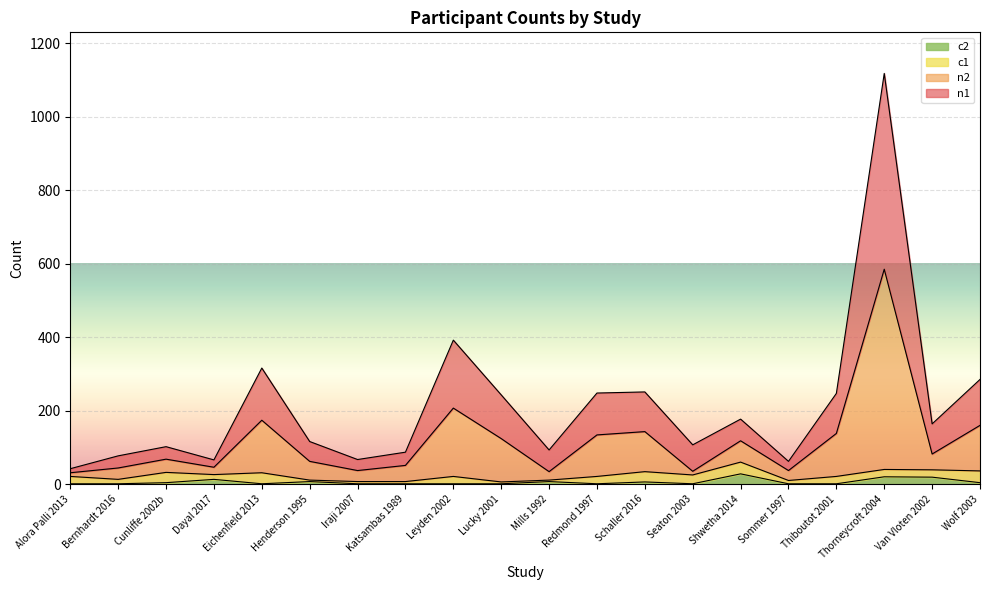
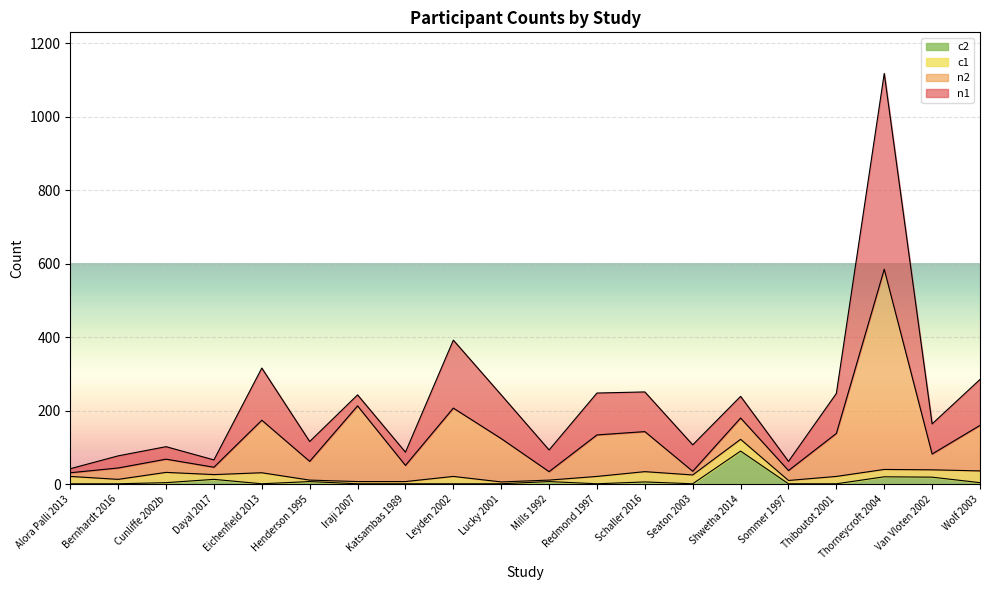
n2, Iraji 2007: 30 -> 210
c2, Shwetha 2014: 30 -> 90
